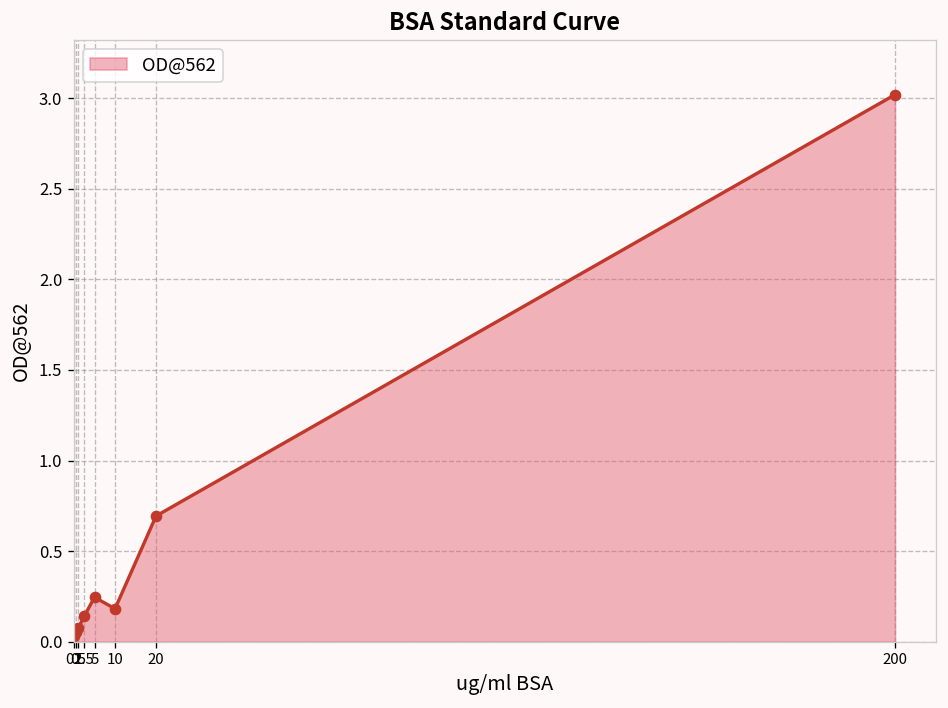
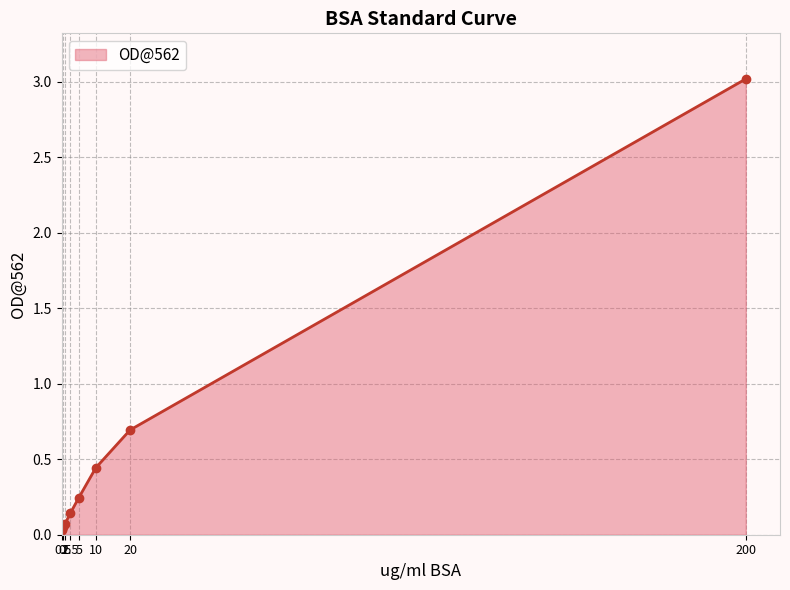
10: 0.18 -> 0.44
